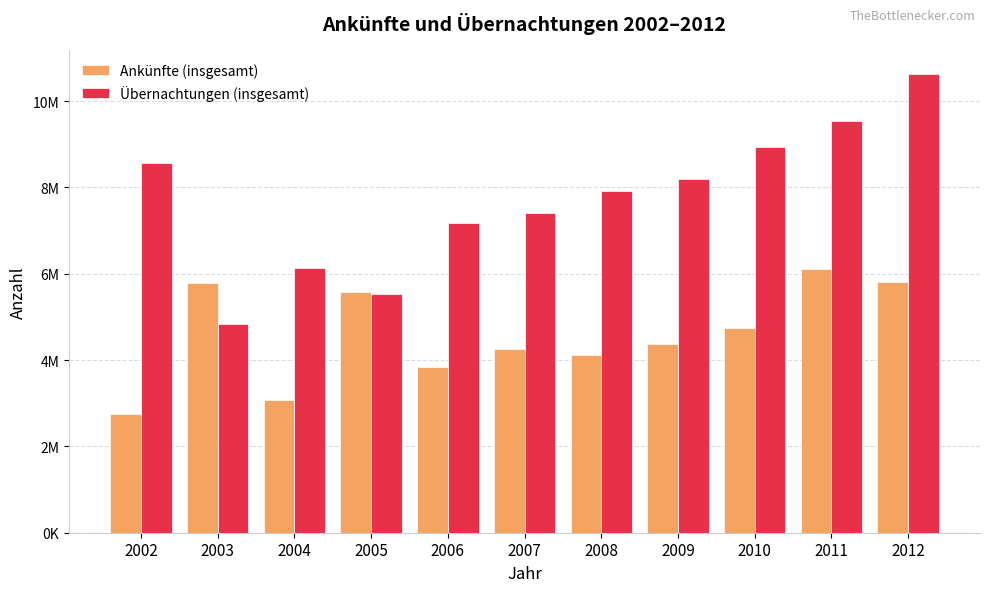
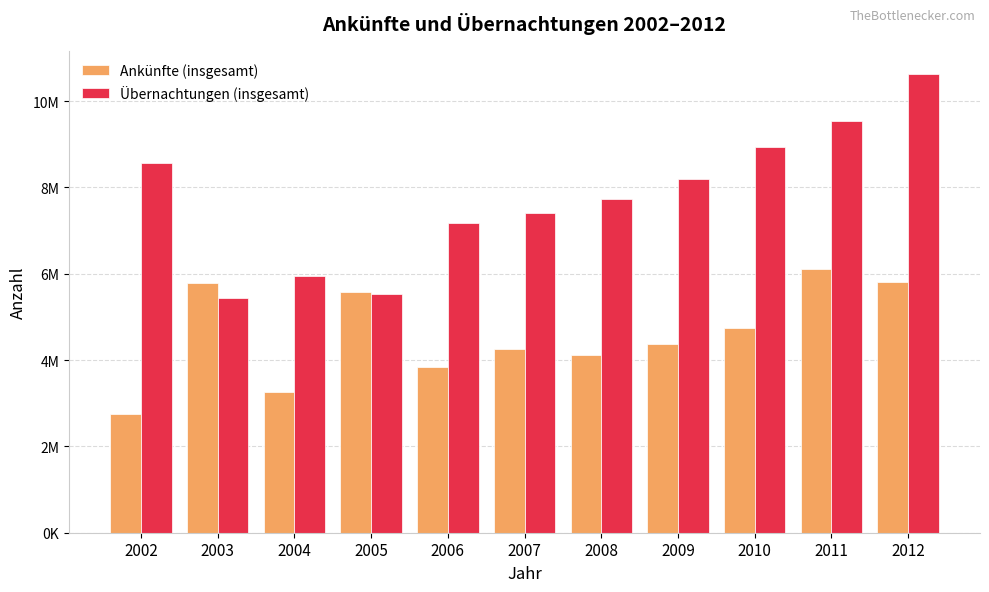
Übernachtungen (insgesamt), 2003: 4800000 -> 5400000
Ankünfte (insgesamt), 2004: 3100000 -> 3300000
Übernachtungen (insgesamt), 2004: 6100000 -> 5900000
Übernachtungen (insgesamt), 2008: 7900000 -> 7700000
